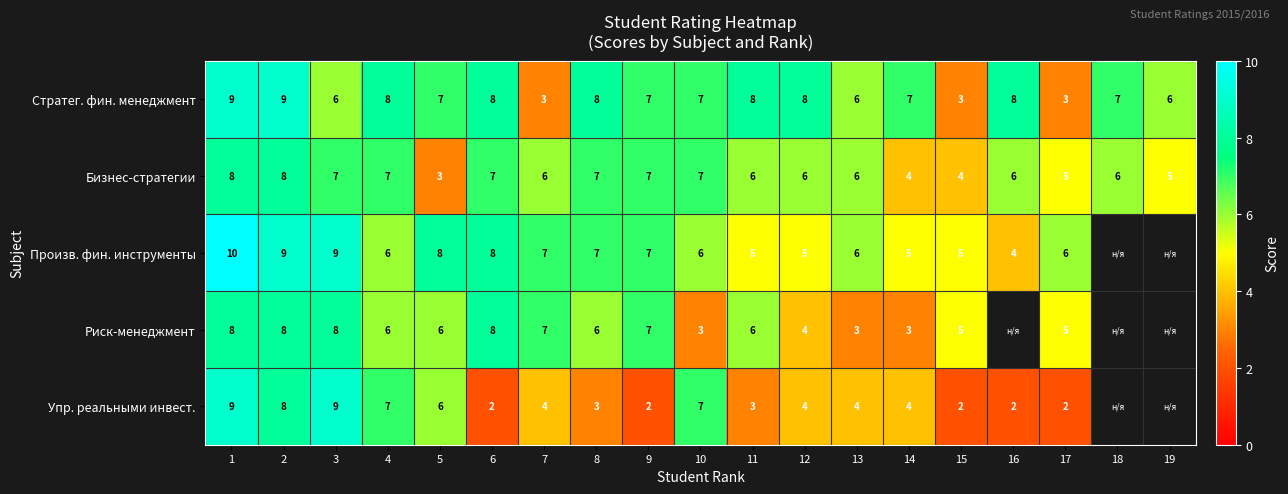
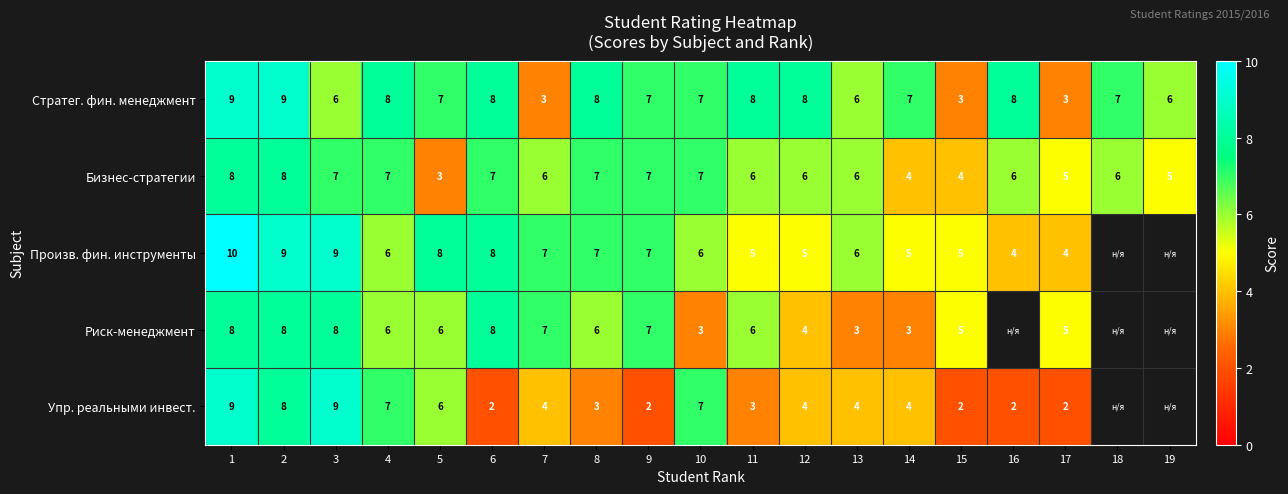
Произв. фин. инструменты, 17: 6 -> 4
